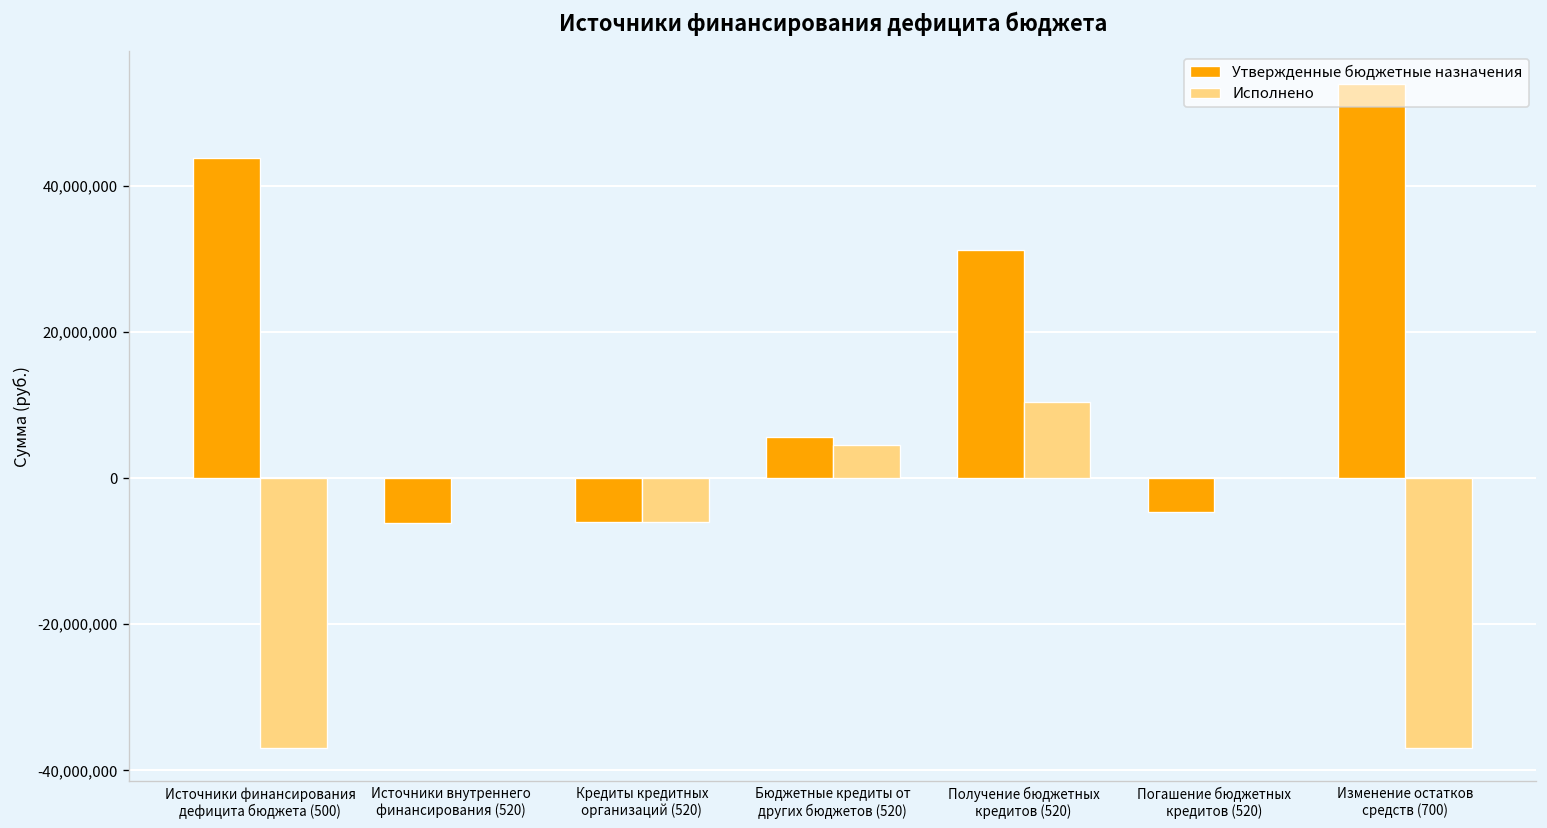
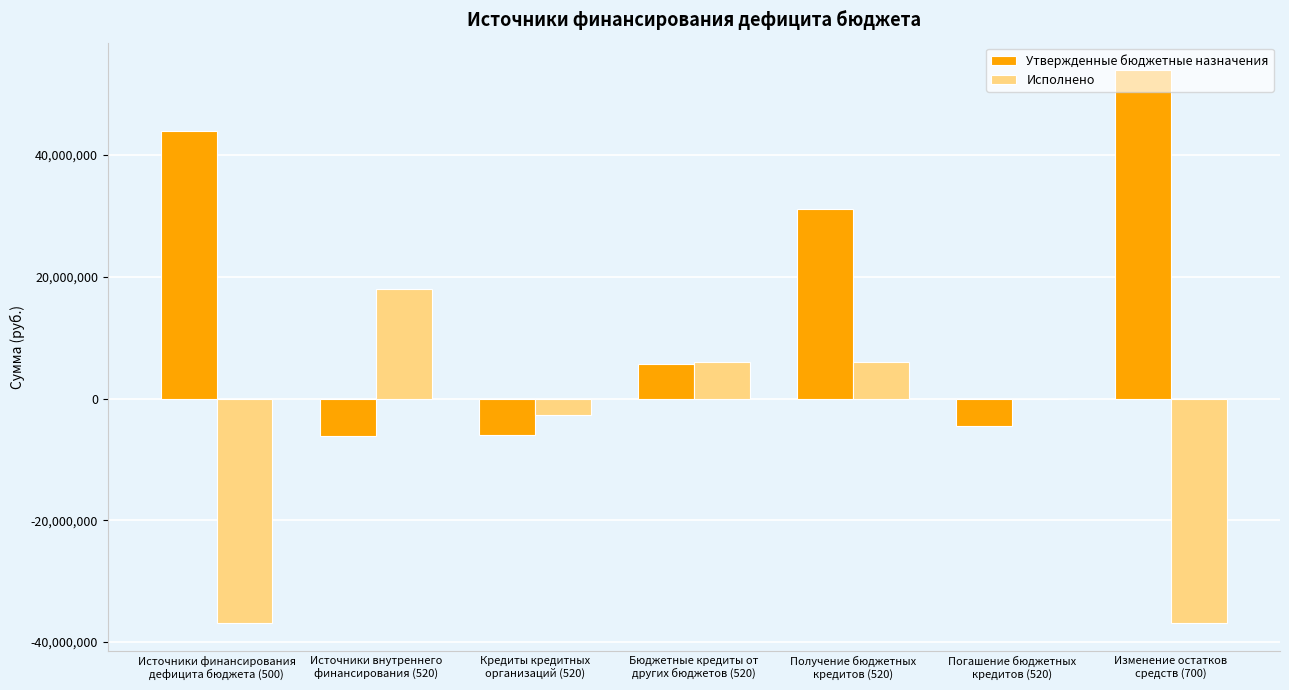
Исполнено, Источники внутреннего финансирования (520): 0 -> 18,000,000
Исполнено, Кредиты кредитных организаций (520): -6,000,000 -> -3,000,000
Исполнено, Бюджетные кредиты от других бюджетов (520): 5,000,000 -> 6,000,000
Исполнено, Получение бюджетных кредитов (520): 10,000,000 -> 6,000,000
